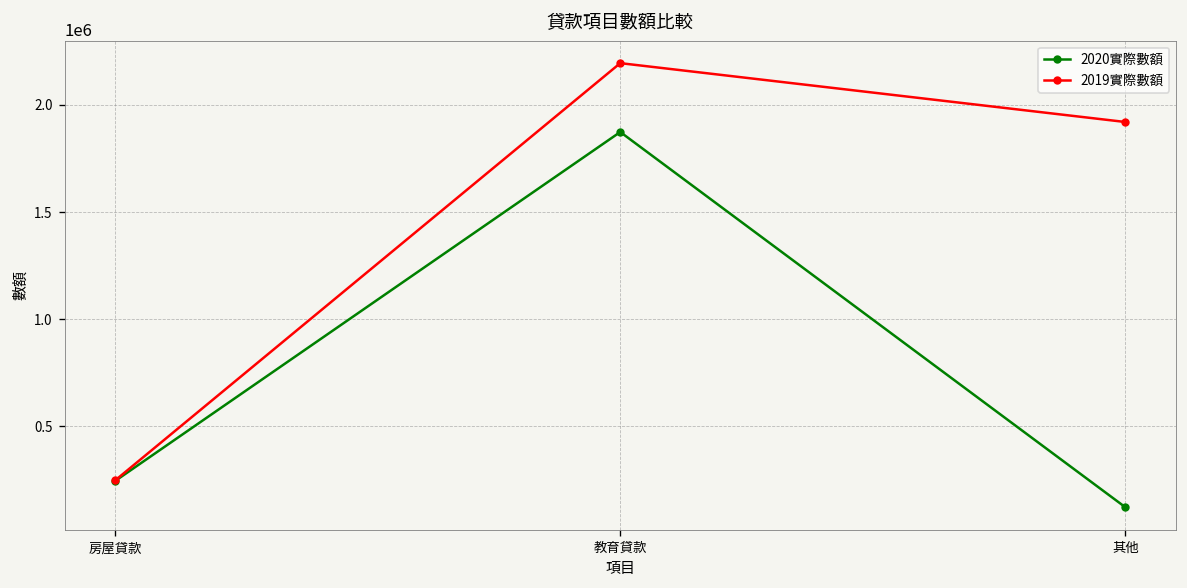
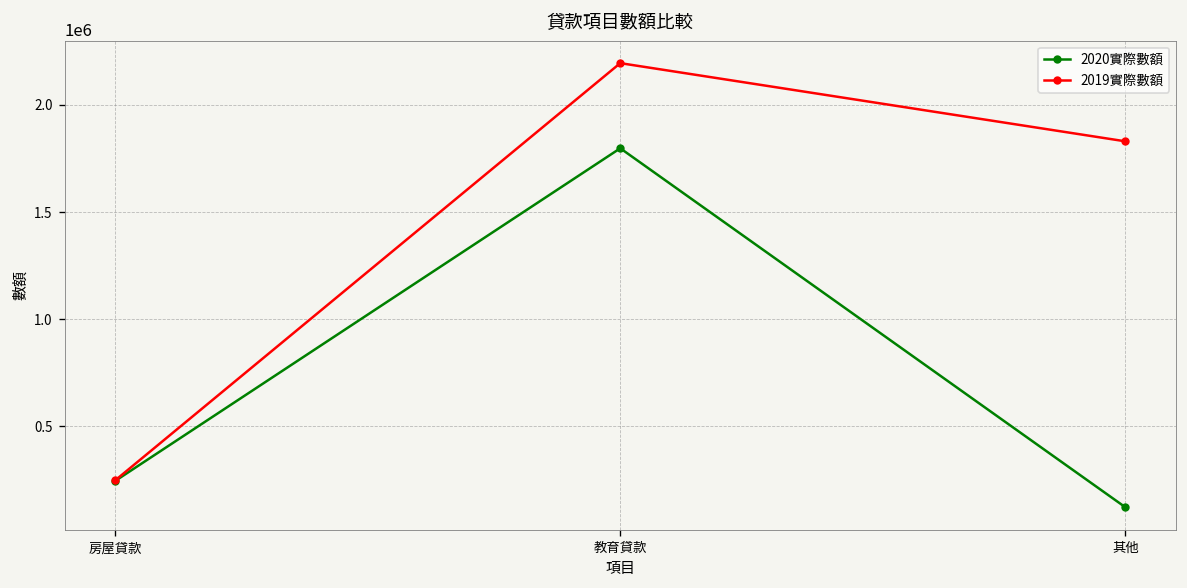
2020實際數額, 教育貸款: 1870000 -> 1800000
2019實際數額, 其他: 1920000 -> 1830000
